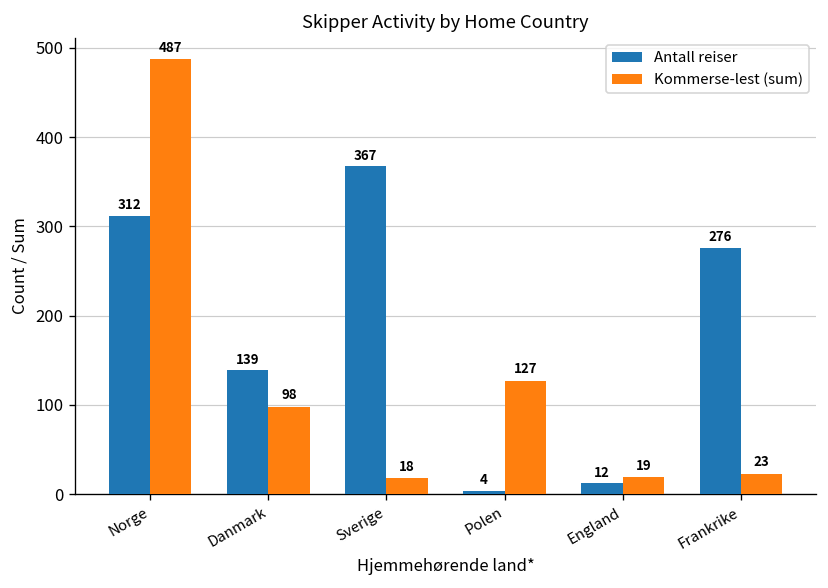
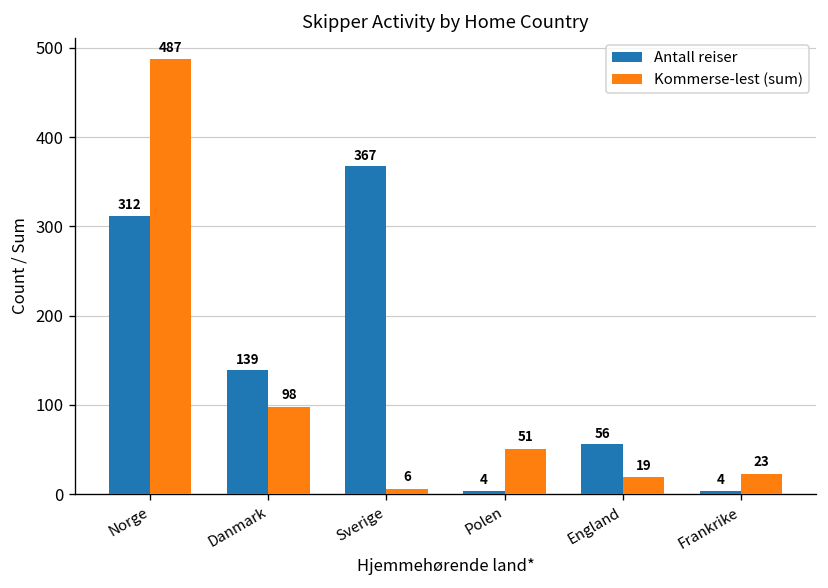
Kommerse-lest (sum), Sverige: 18 -> 6
Kommerse-lest (sum), Polen: 127 -> 51
Antall reiser, England: 12 -> 56
Antall reiser, Frankrike: 276 -> 4
